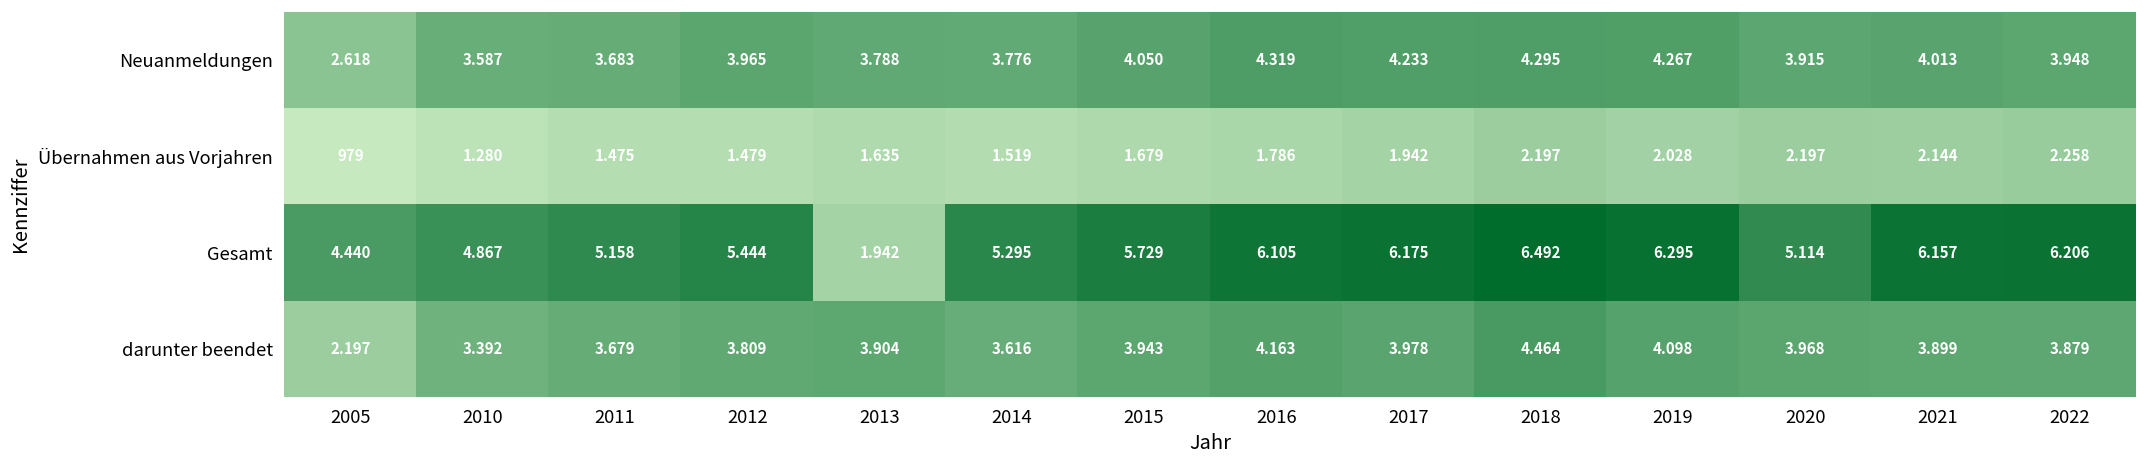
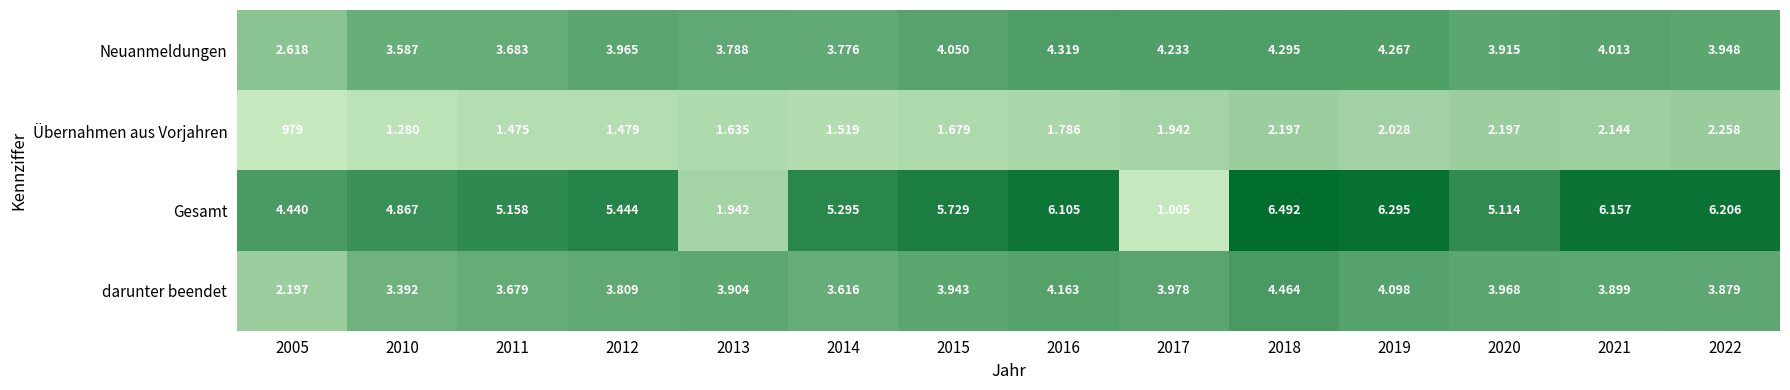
Gesamt, 2017: 6.175 -> 1.005
